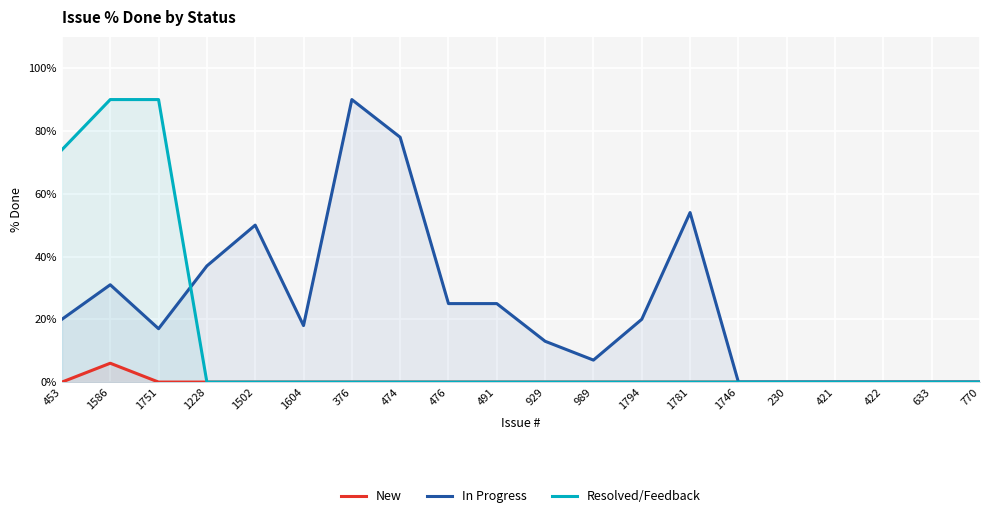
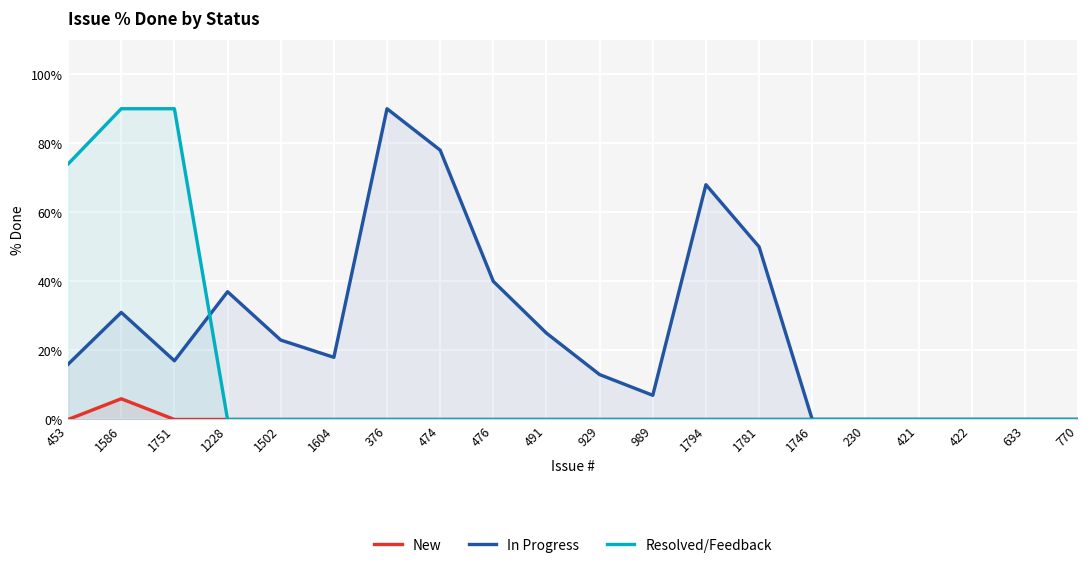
In Progress, 453: 20% -> 16%
In Progress, 1502: 50% -> 23%
In Progress, 476: 25% -> 40%
In Progress, 1794: 20% -> 68%
In Progress, 1781: 54% -> 50%
